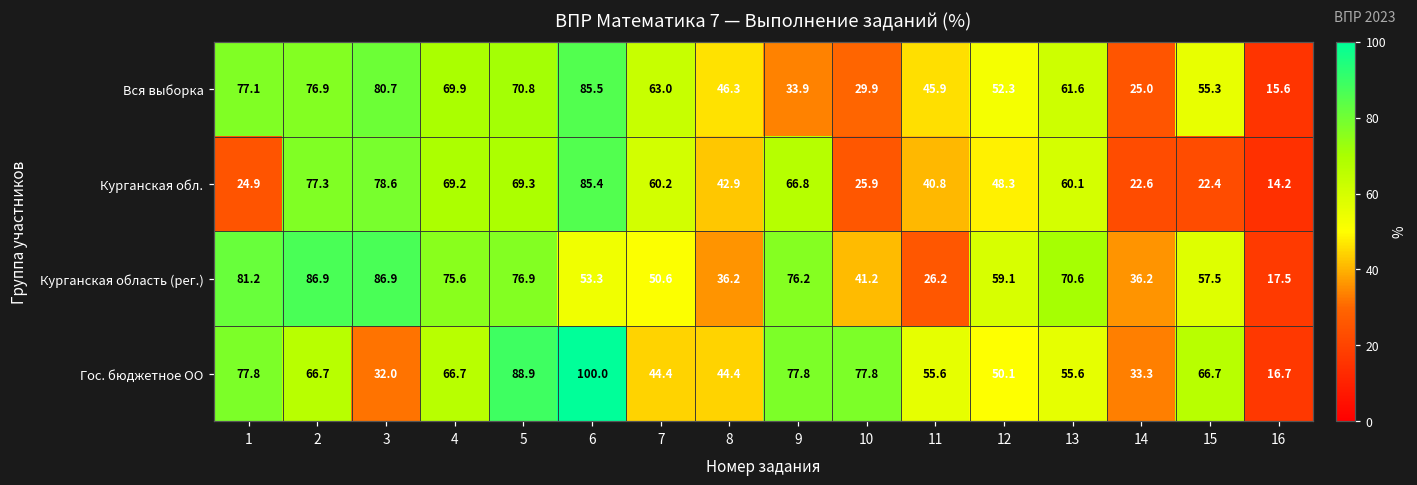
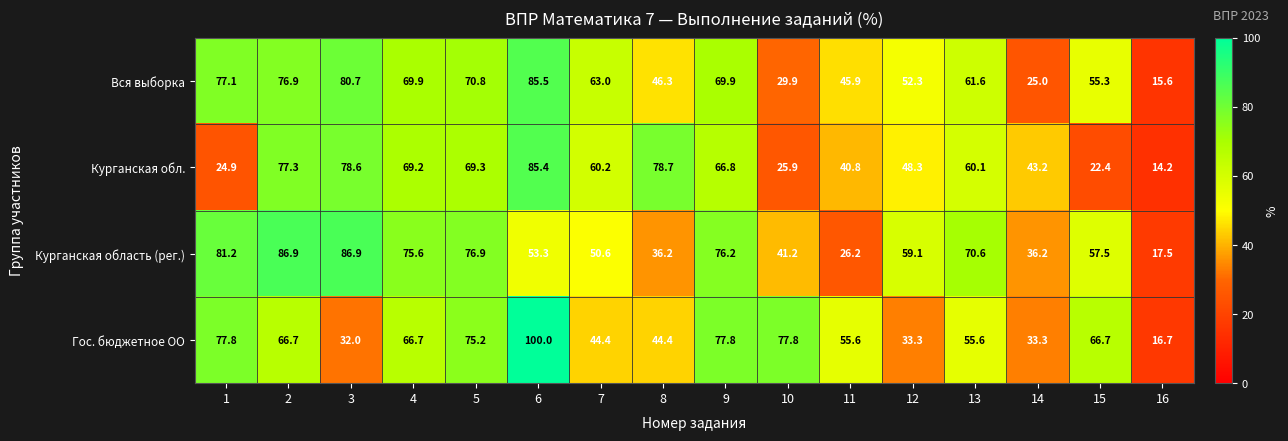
Вся выборка, 9: 33.9 -> 69.9
Курганская обл., 8: 42.9 -> 78.7
Курганская обл., 14: 22.6 -> 43.2
Гос. бюджетное ОО, 5: 88.9 -> 75.2
Гос. бюджетное ОО, 12: 50.1 -> 33.3
